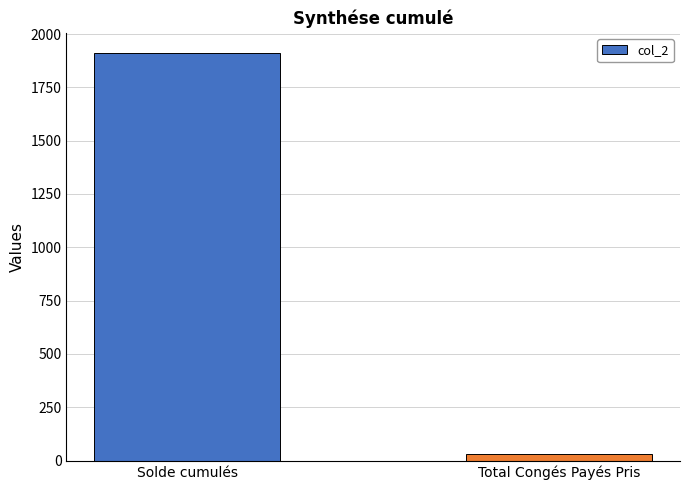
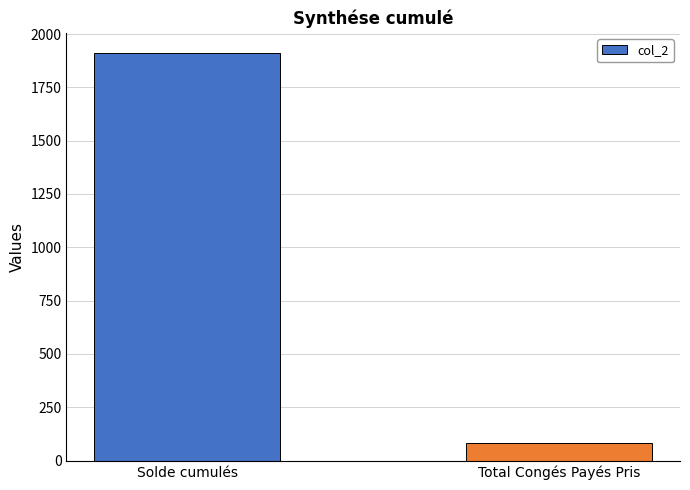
Total Congés Payés Pris: 30 -> 80
